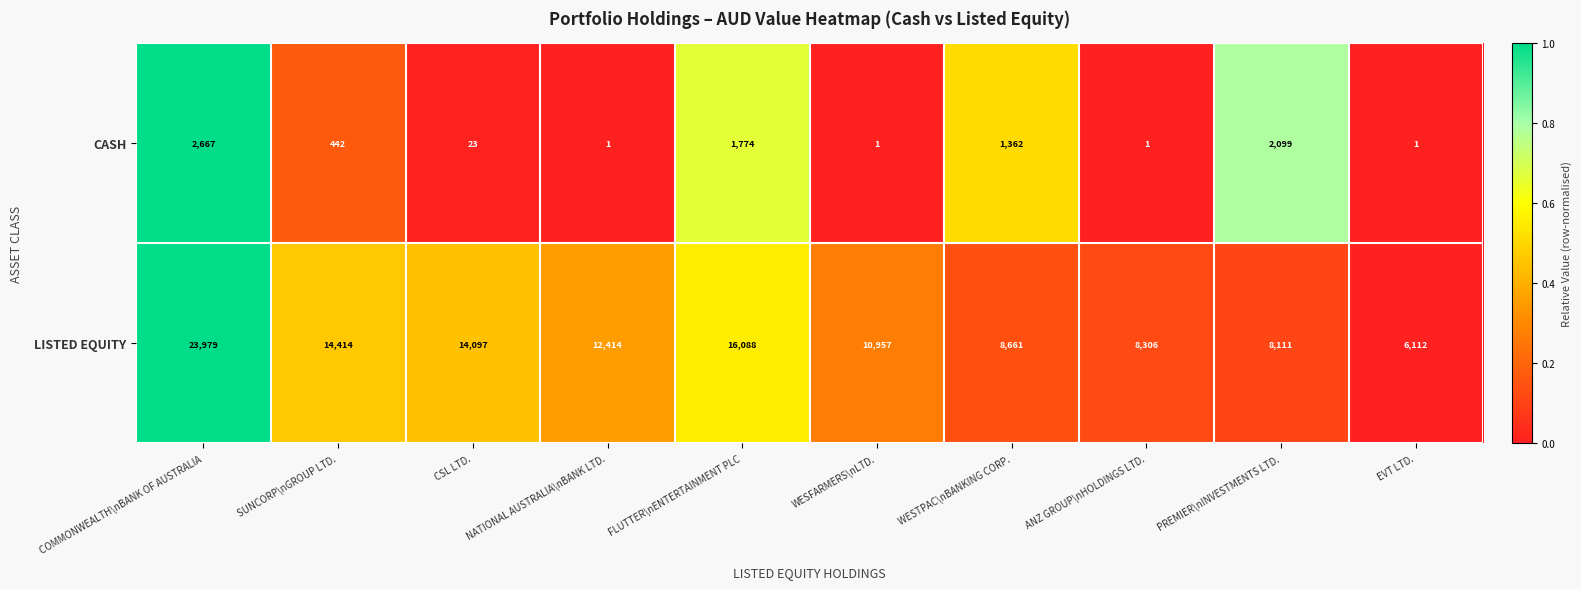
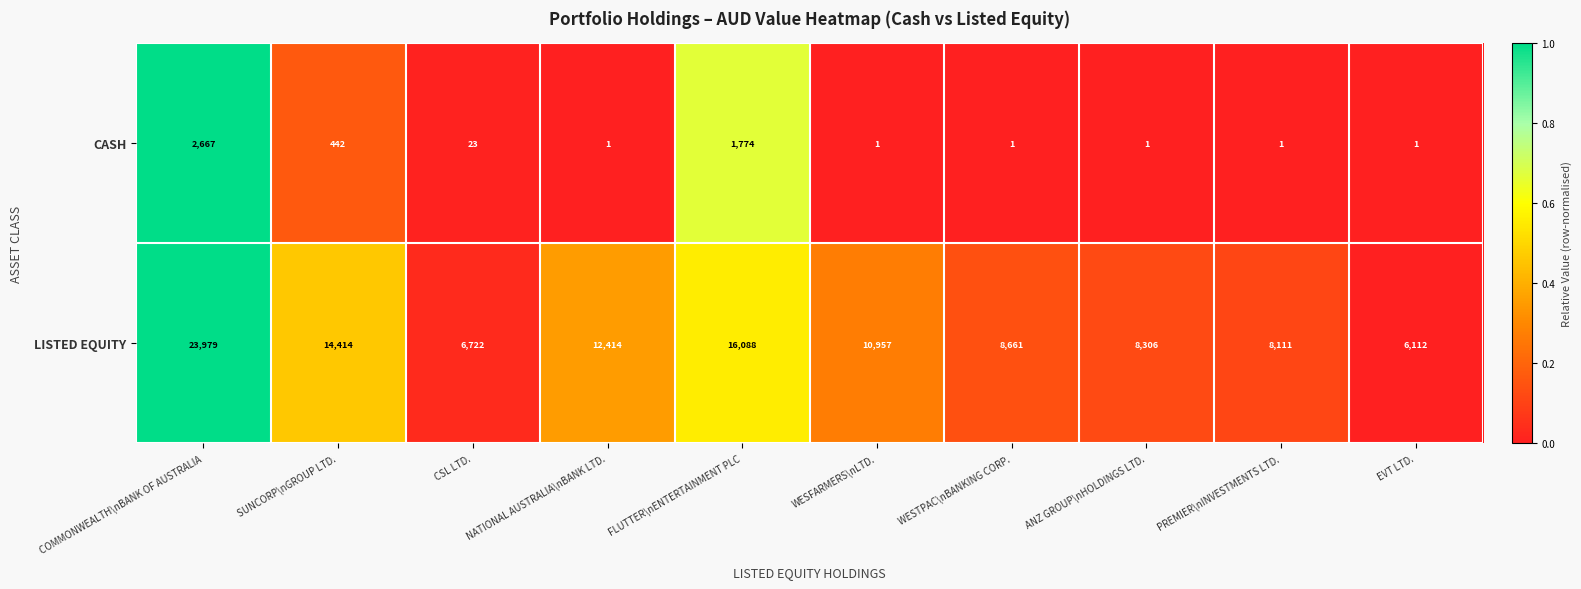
CASH, WESTPAC\nBANKING CORP.: 1,362 -> 1
CASH, PREMIER\nINVESTMENTS LTD.: 2,099 -> 1
LISTED EQUITY, CSL LTD.: 14,097 -> 6,722
